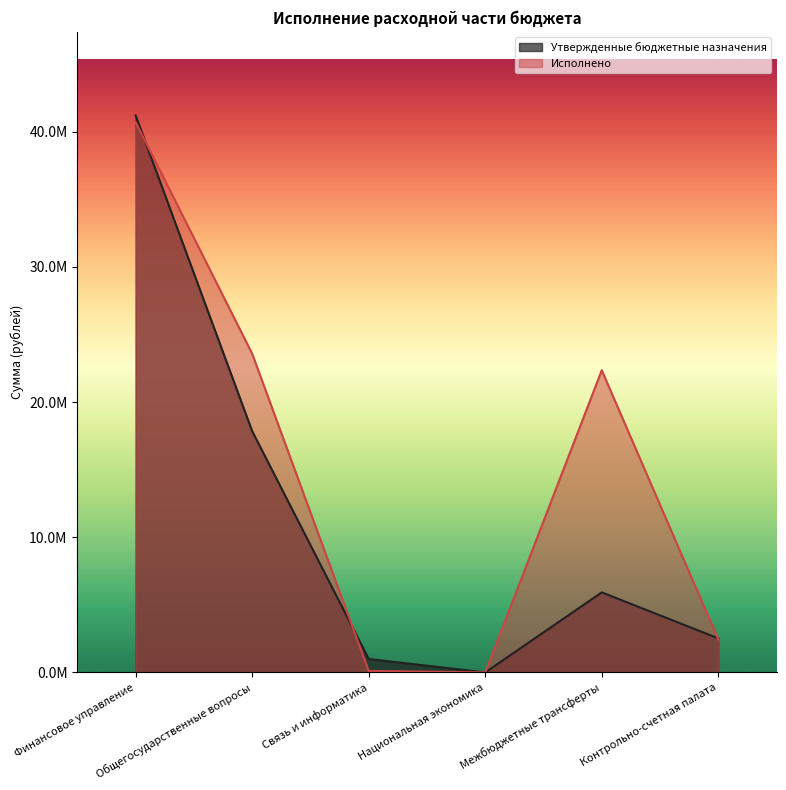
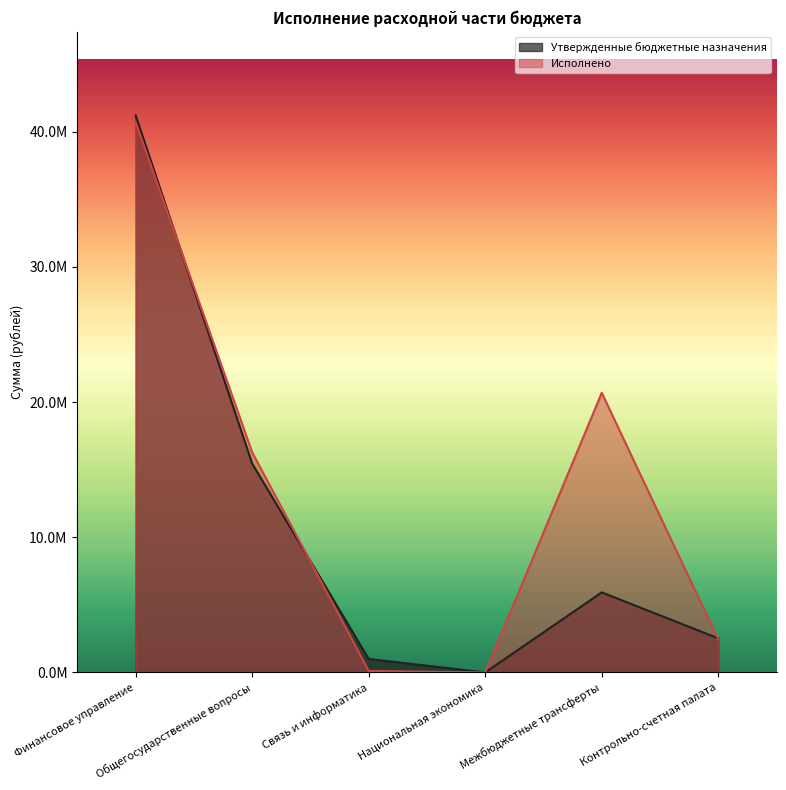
Утвержденные бюджетные назначения, Общегосударственные вопросы: 17900000 -> 15500000
Исполнено, Общегосударственные вопросы: 23600000 -> 16300000
Исполнено, Межбюджетные трансферты: 22400000 -> 20700000
